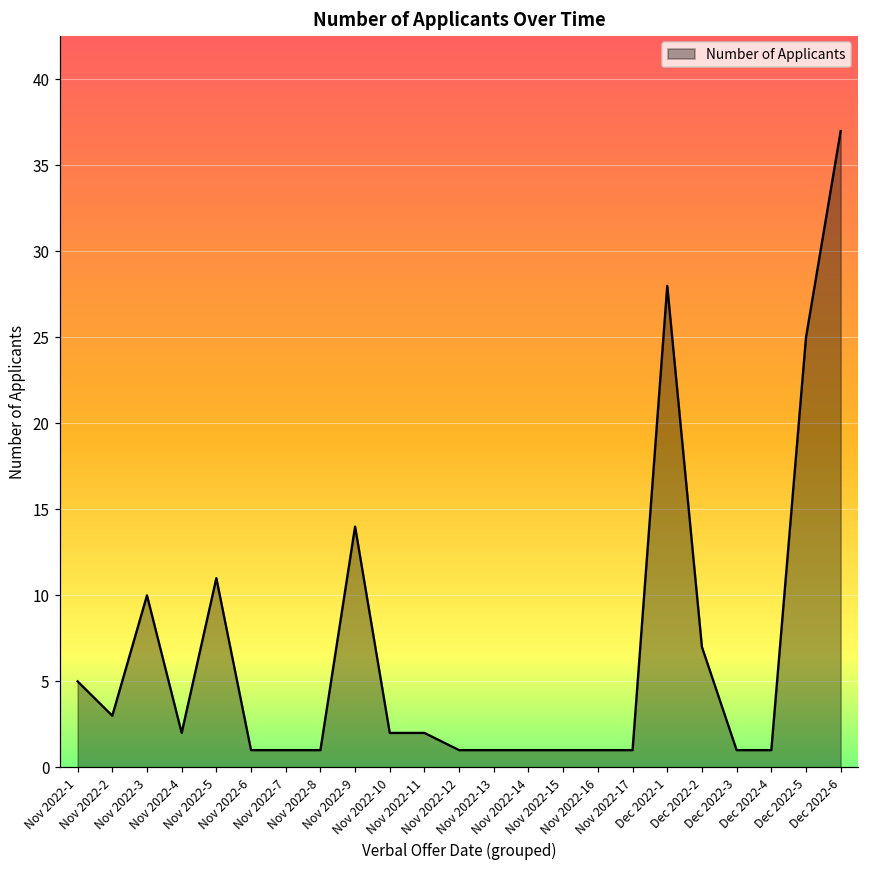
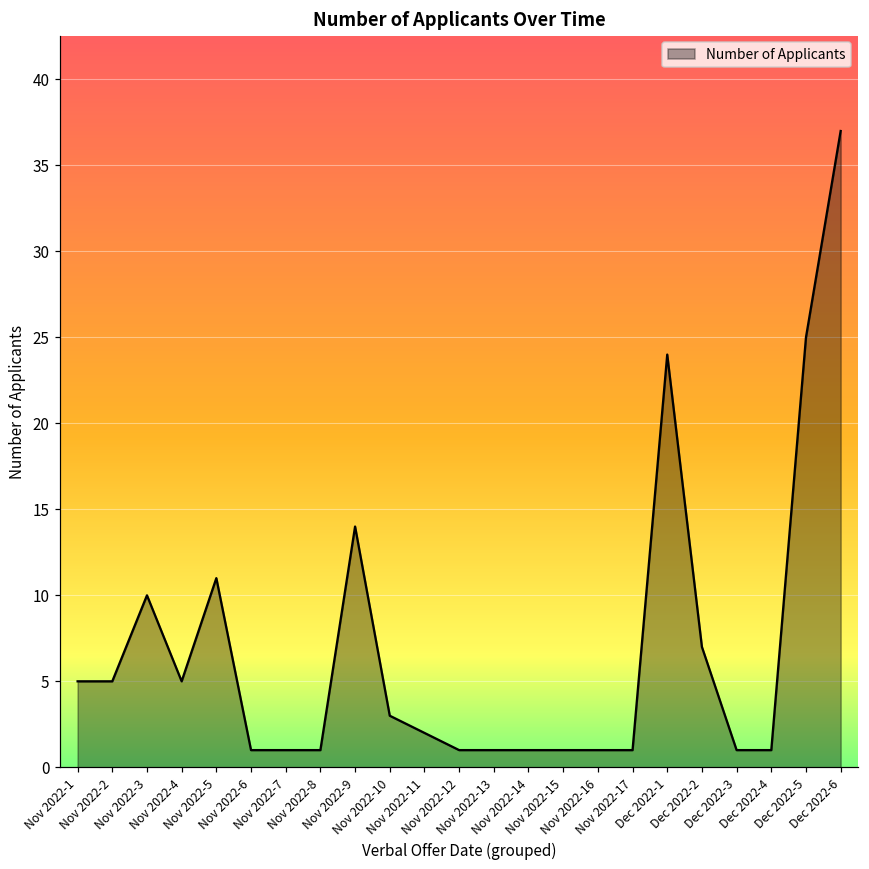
Nov 2022-2: 3 -> 5
Nov 2022-4: 2 -> 5
Nov 2022-10: 2 -> 3
Dec 2022-1: 28 -> 24
